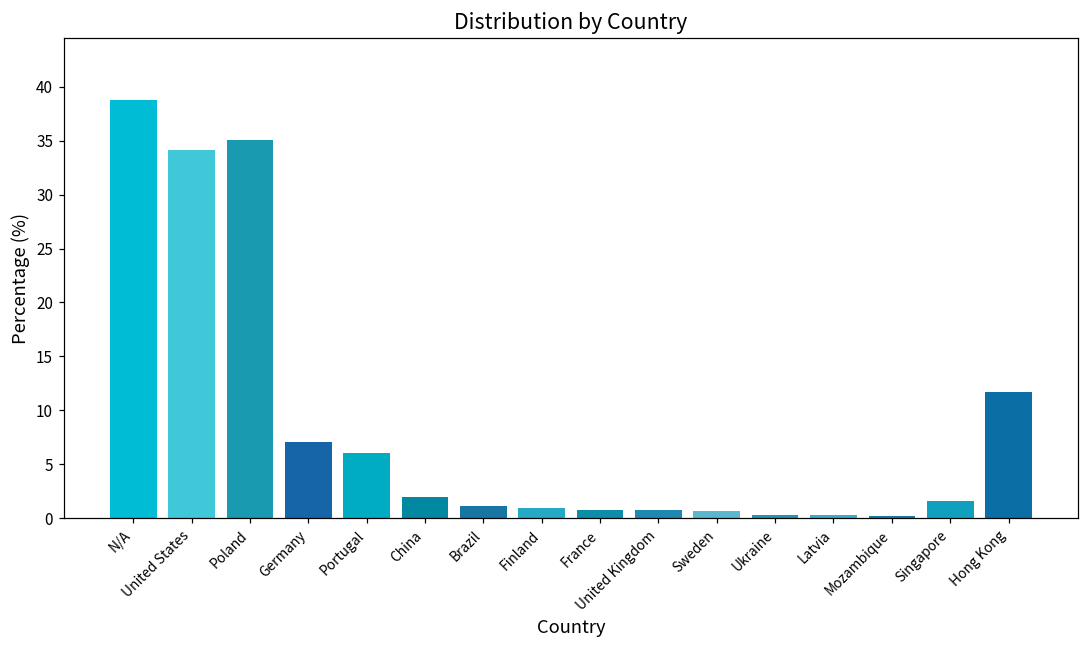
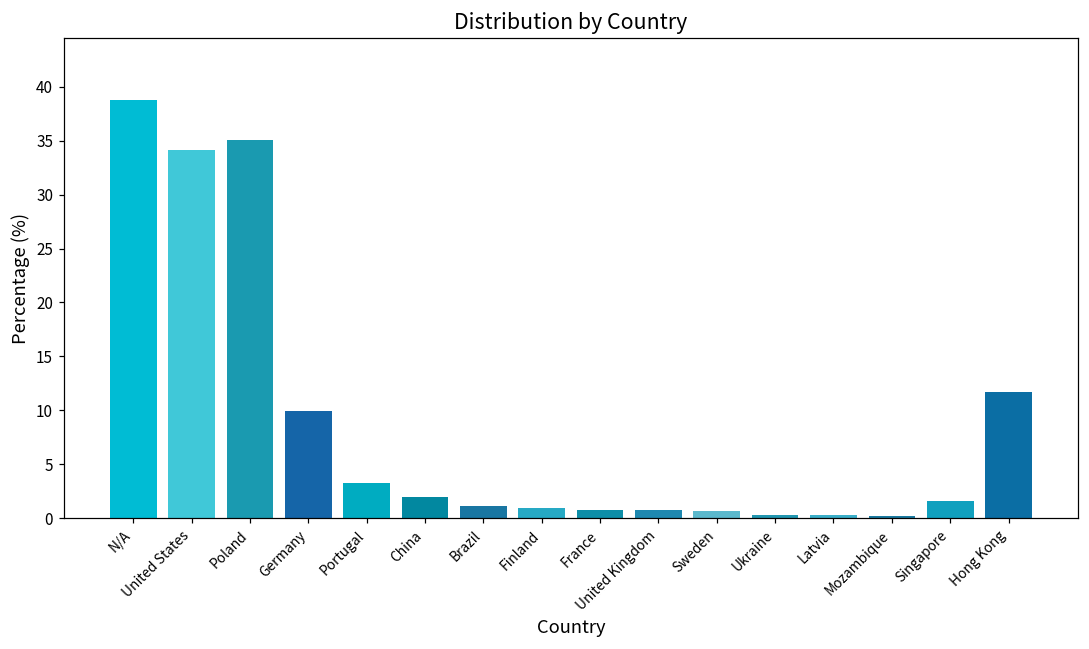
Germany: 7 -> 10
Portugal: 6 -> 3
